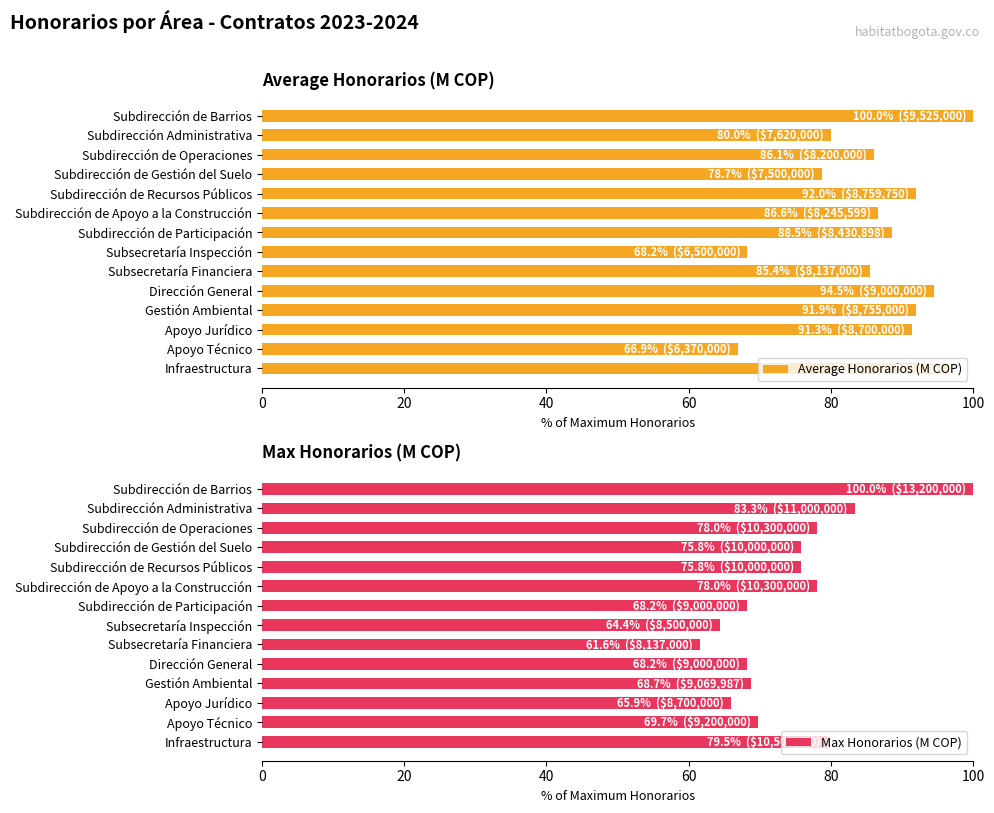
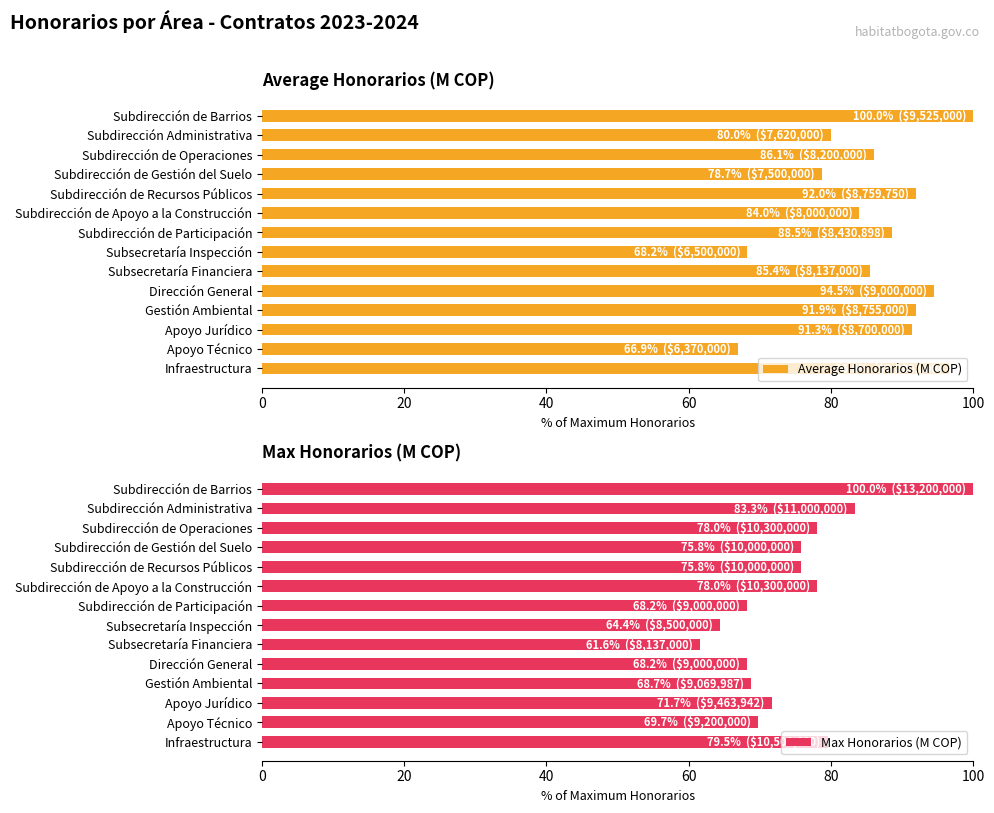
Average Honorarios (M COP), Subdirección de Apoyo a la Construcción: 86.6% ($8,245,599) -> 84.0% ($8,000,000)
Max Honorarios (M COP), Apoyo Jurídico: 65.9% ($8,700,000) -> 71.7% ($9,463,942)
